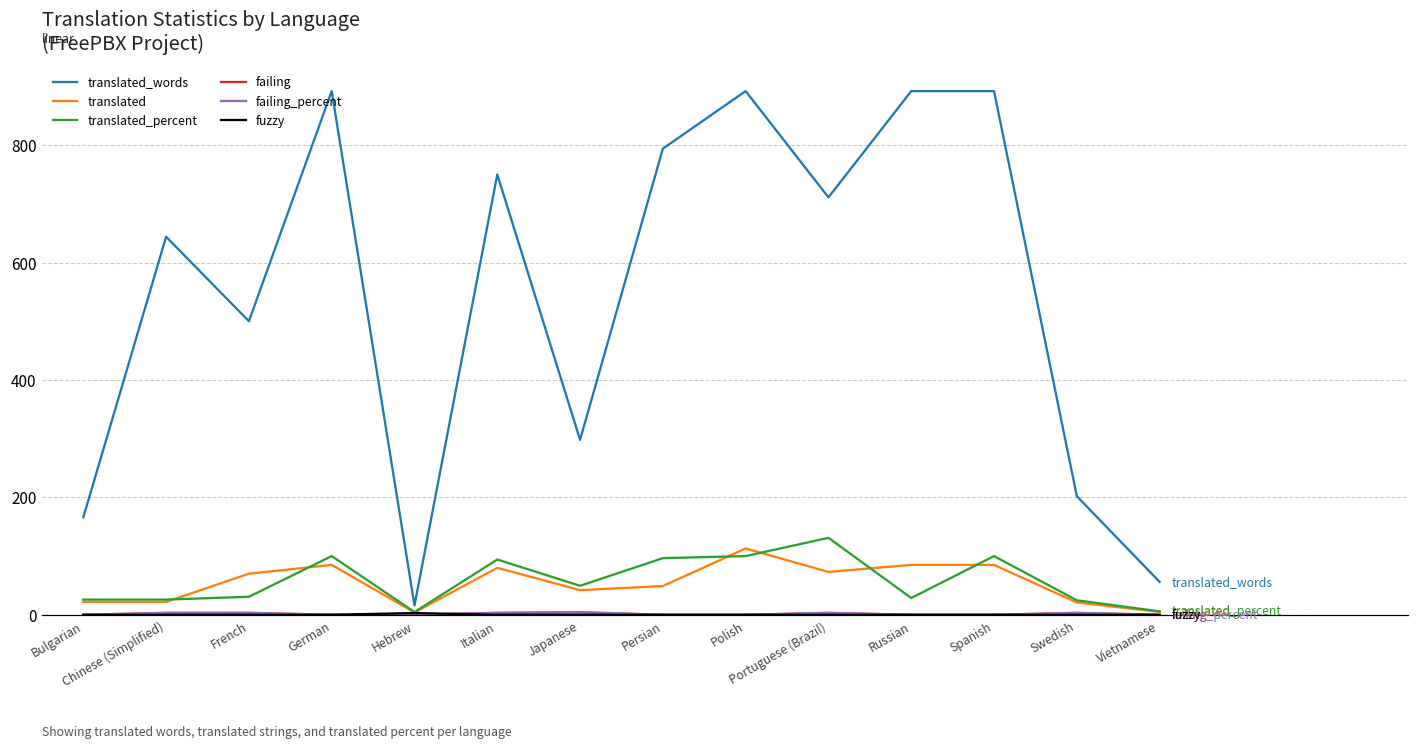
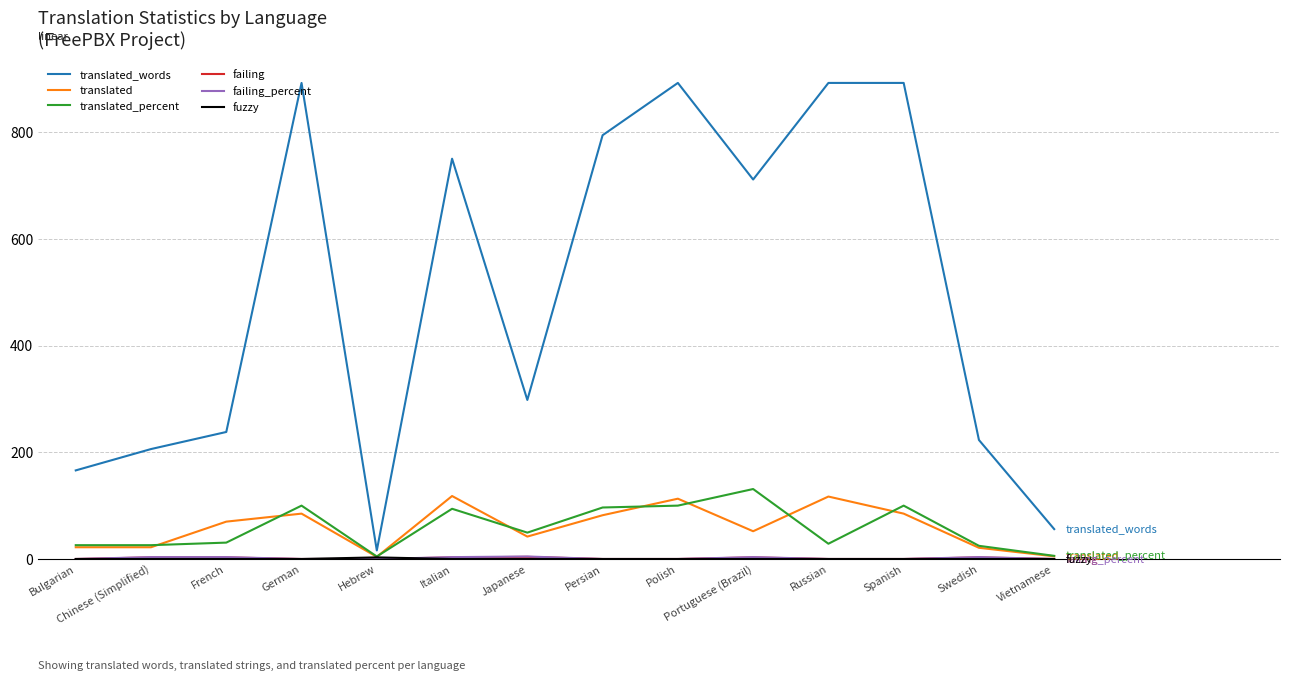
translated_words, Chinese (Simplified): 640 -> 210
translated_words, French: 500 -> 240
translated, Italian: 80 -> 120
translated, Persian: 50 -> 80
translated, Portuguese (Brazil): 70 -> 50
translated, Russian: 90 -> 120
translated_words, Swedish: 200 -> 220
